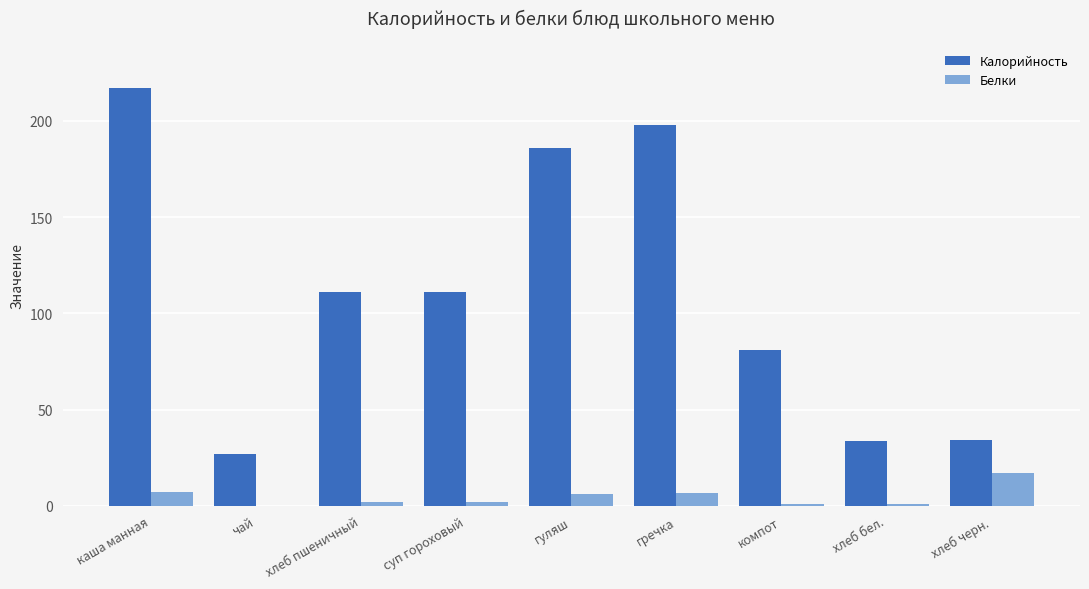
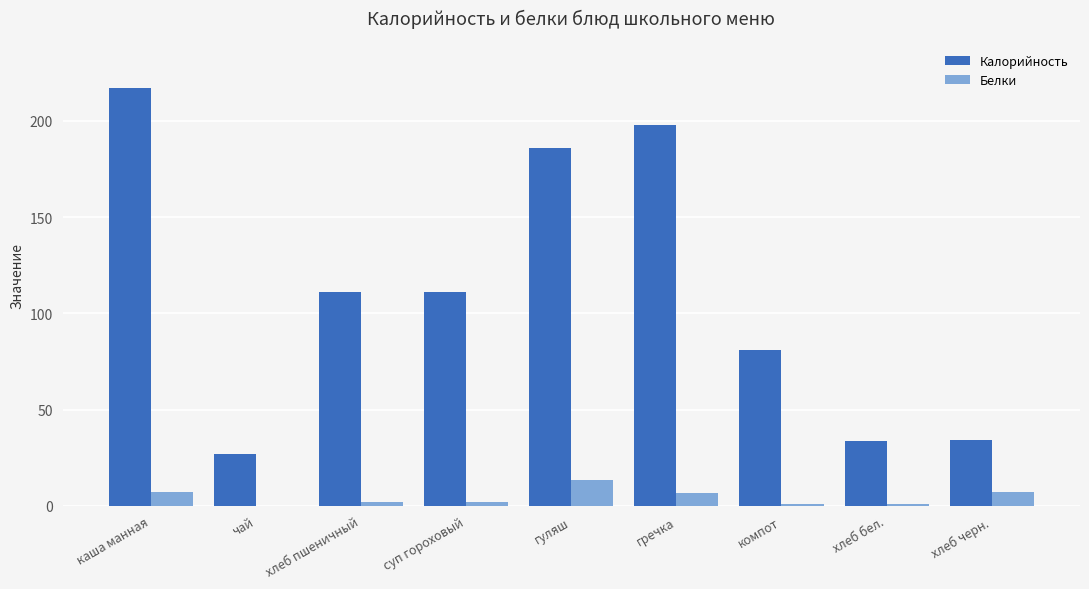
Белки, гуляш: 6 -> 14
Белки, хлеб черн.: 17 -> 7
